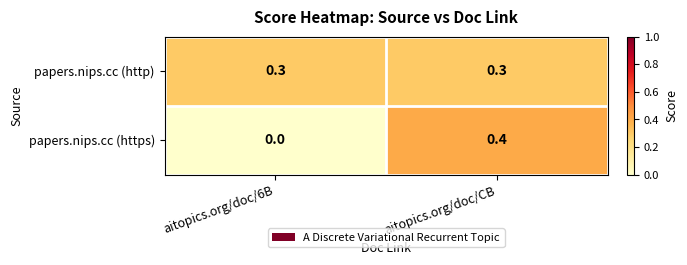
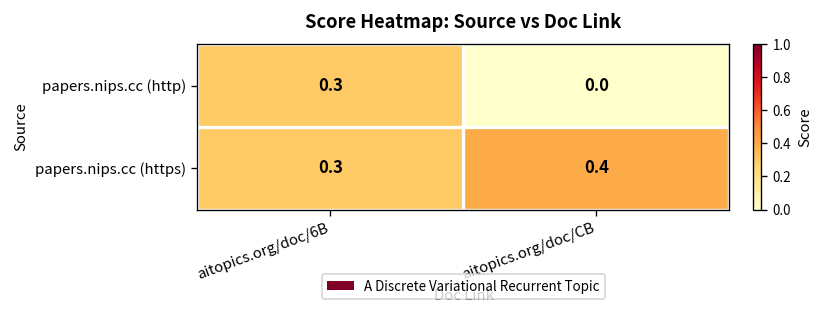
papers.nips.cc (http), aitopics.org/doc/CB: 0.3 -> 0.0
papers.nips.cc (https), aitopics.org/doc/6B: 0.0 -> 0.3
